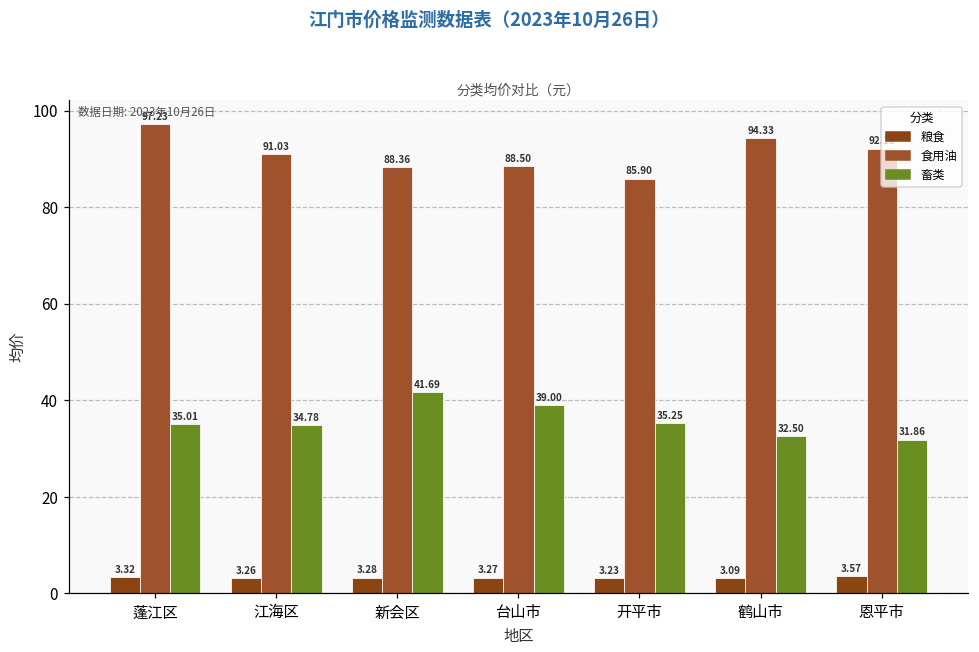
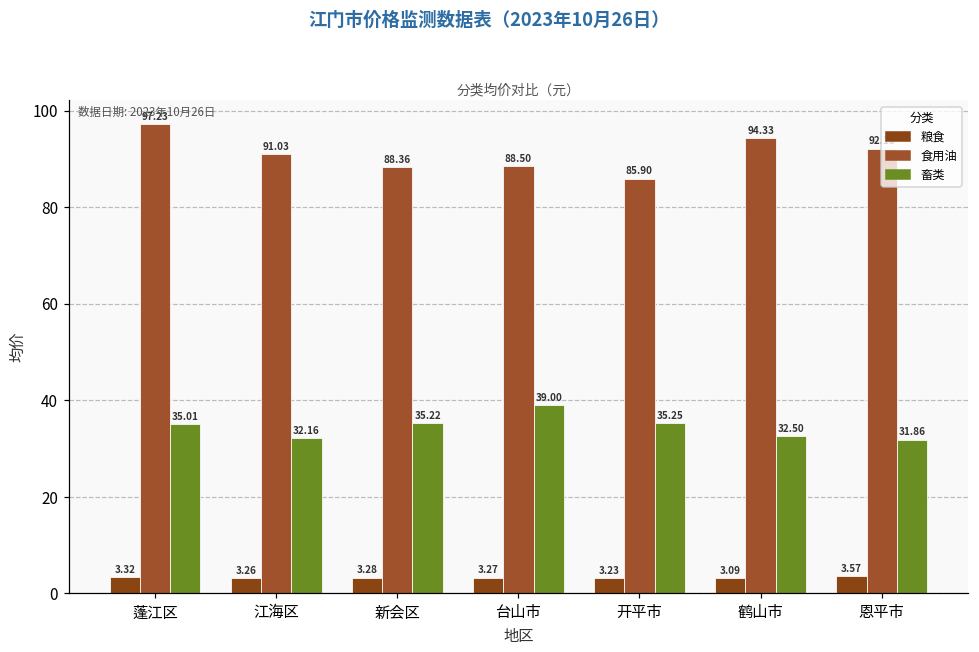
畜类, 江海区: 34.78 -> 32.16
畜类, 新会区: 41.69 -> 35.22
